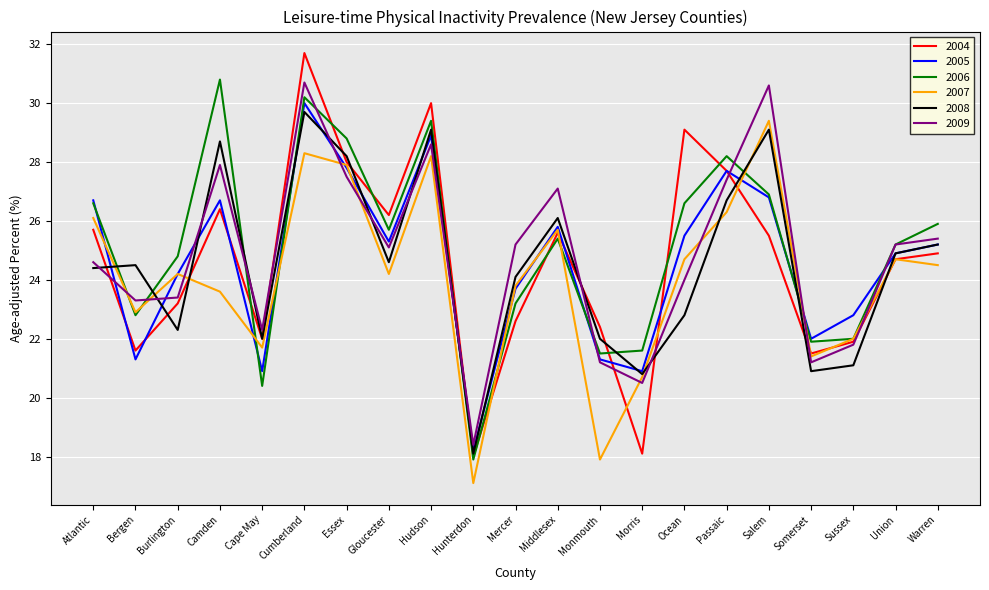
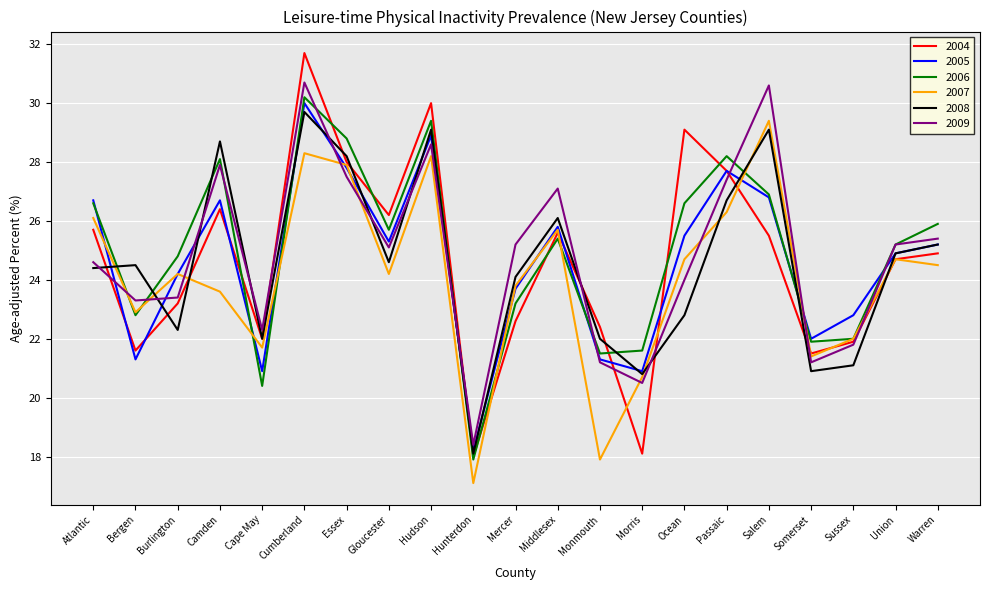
2006, Camden: 30.8 -> 28.1
